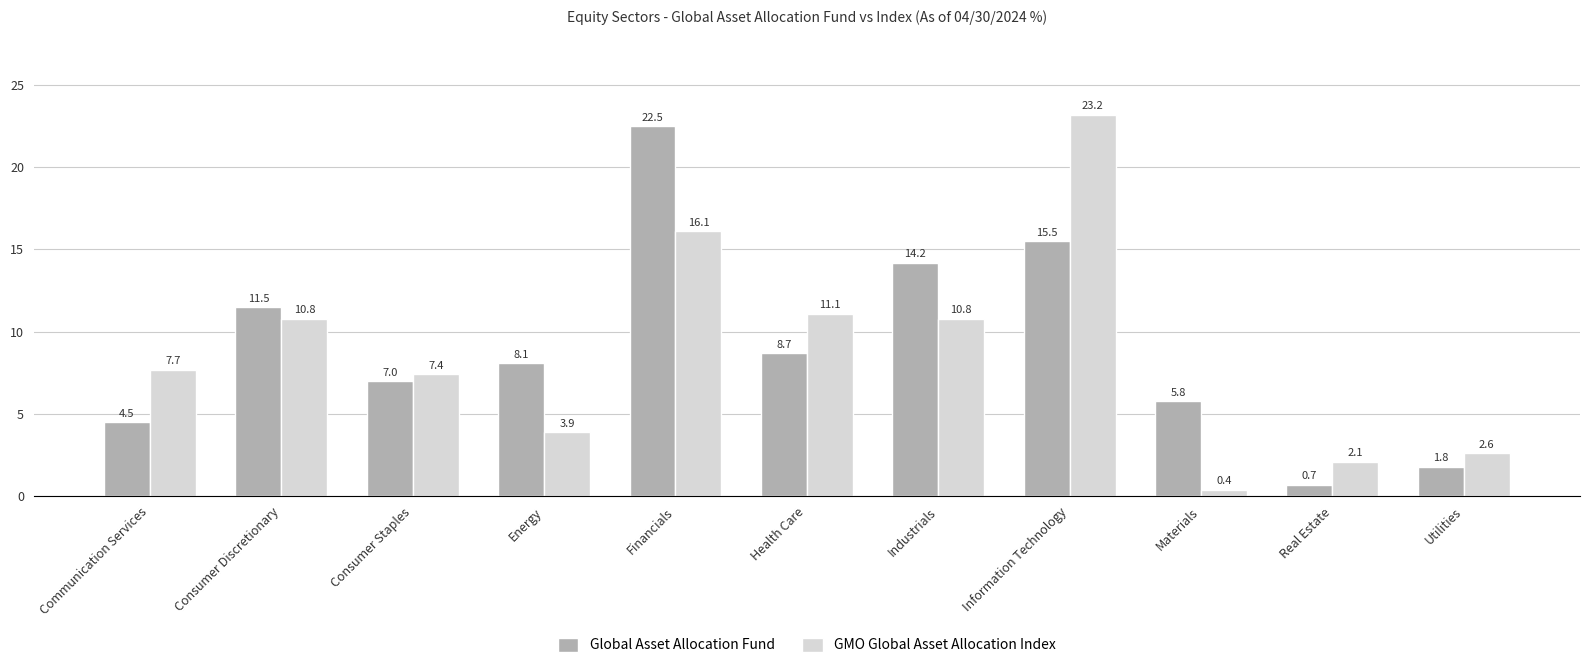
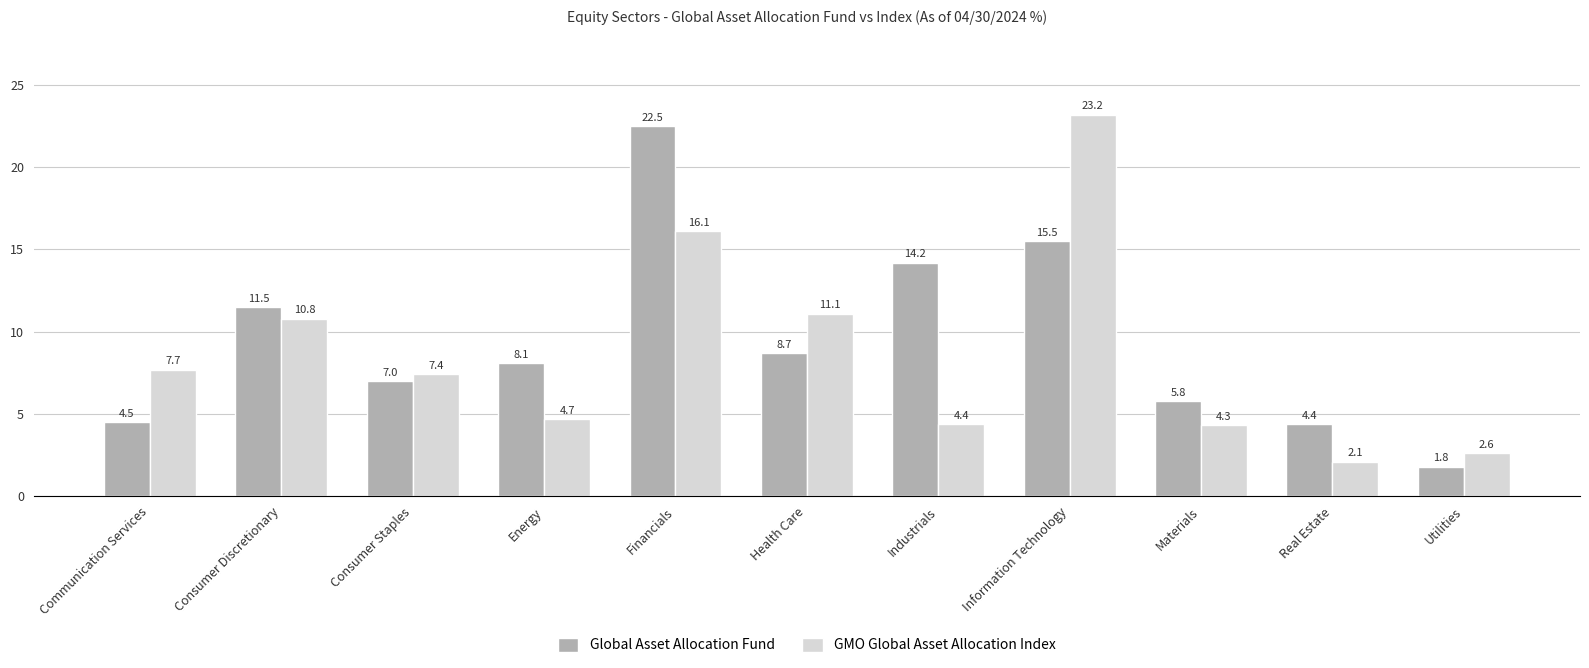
GMO Global Asset Allocation Index, Energy: 3.9 -> 4.7
GMO Global Asset Allocation Index, Industrials: 10.8 -> 4.4
GMO Global Asset Allocation Index, Materials: 0.4 -> 4.3
Global Asset Allocation Fund, Real Estate: 0.7 -> 4.4
